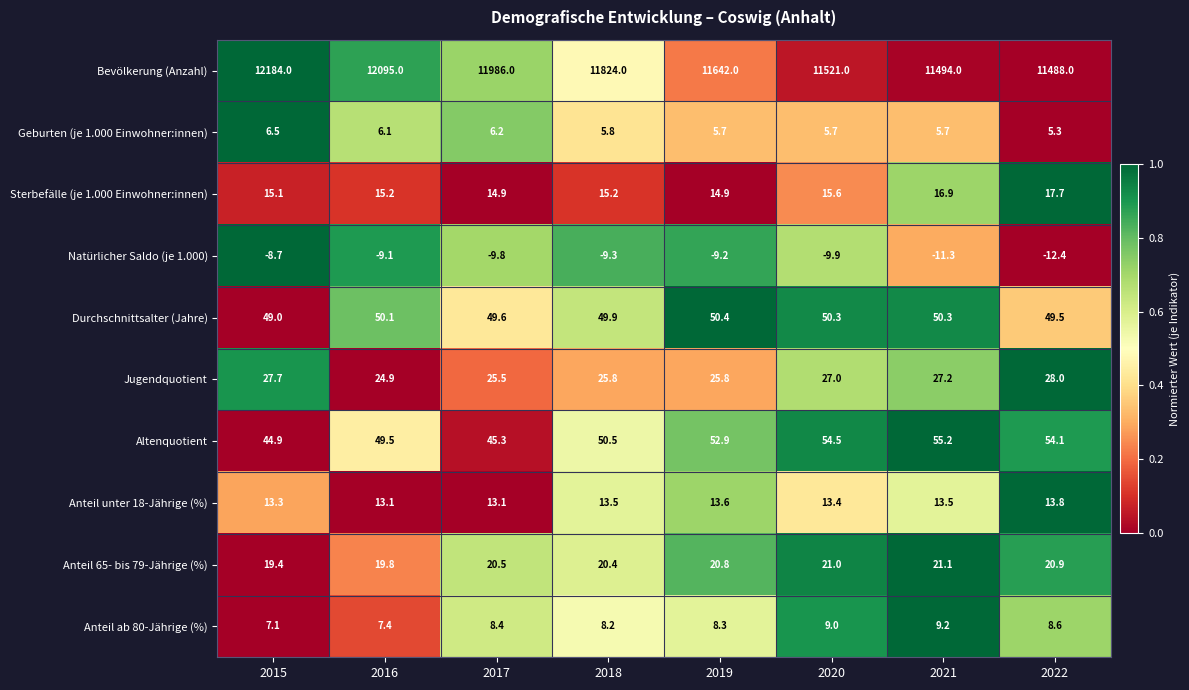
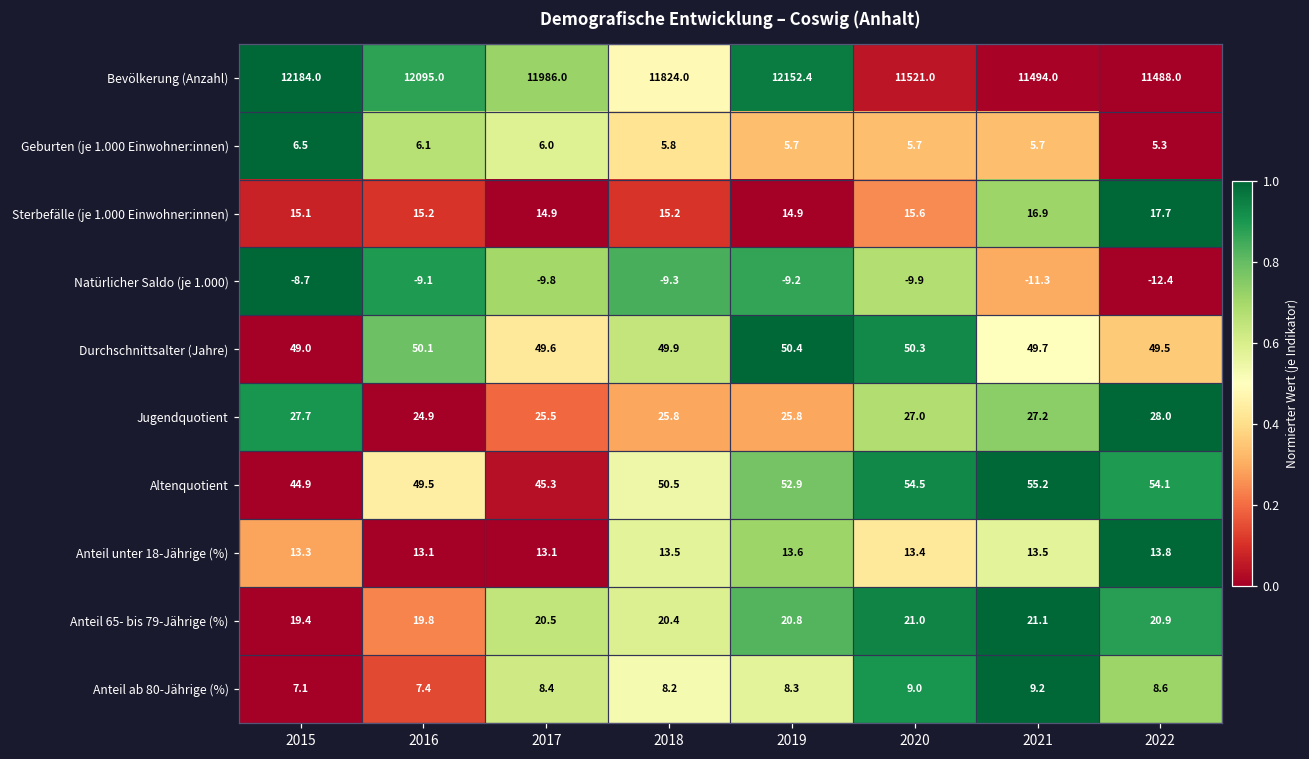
Bevölkerung (Anzahl), 2019: 11642.0 -> 12152.4
Geburten (je 1.000 Einwohner:innen), 2017: 6.2 -> 6.0
Durchschnittsalter (Jahre), 2021: 50.3 -> 49.7
